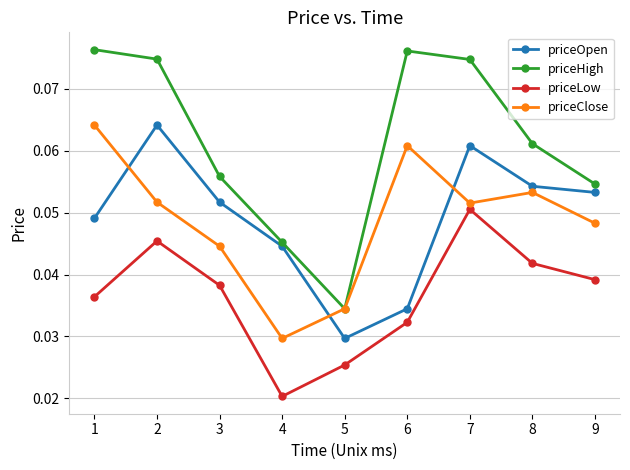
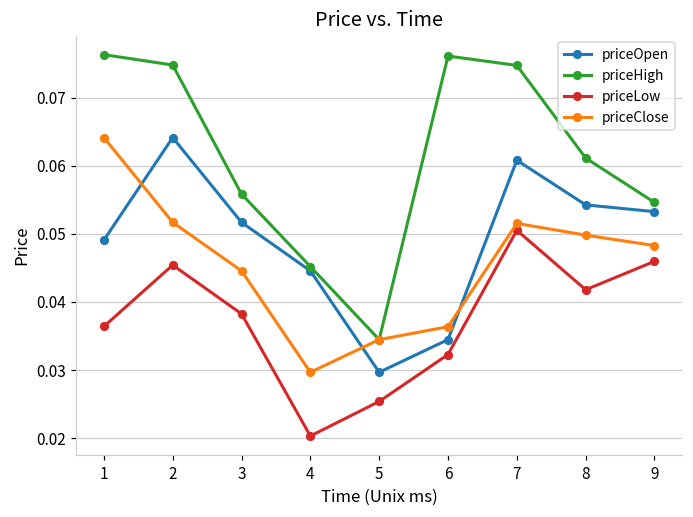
priceClose, 6: 0.061 -> 0.036
priceClose, 8: 0.053 -> 0.050
priceLow, 9: 0.039 -> 0.046
